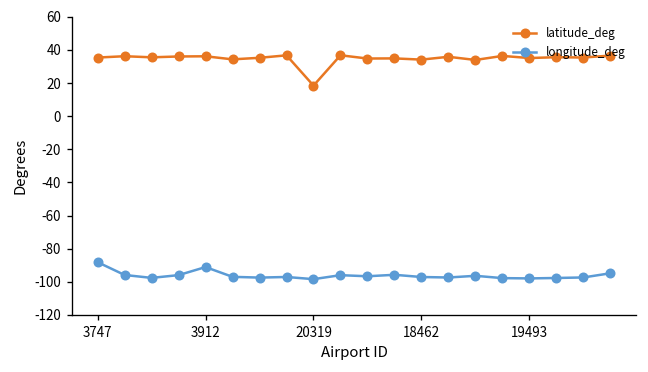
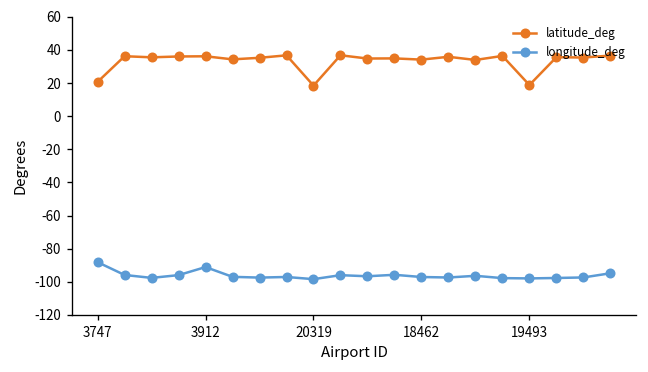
latitude_deg, 3747: 35 -> 21
latitude_deg, 19493: 35 -> 19
